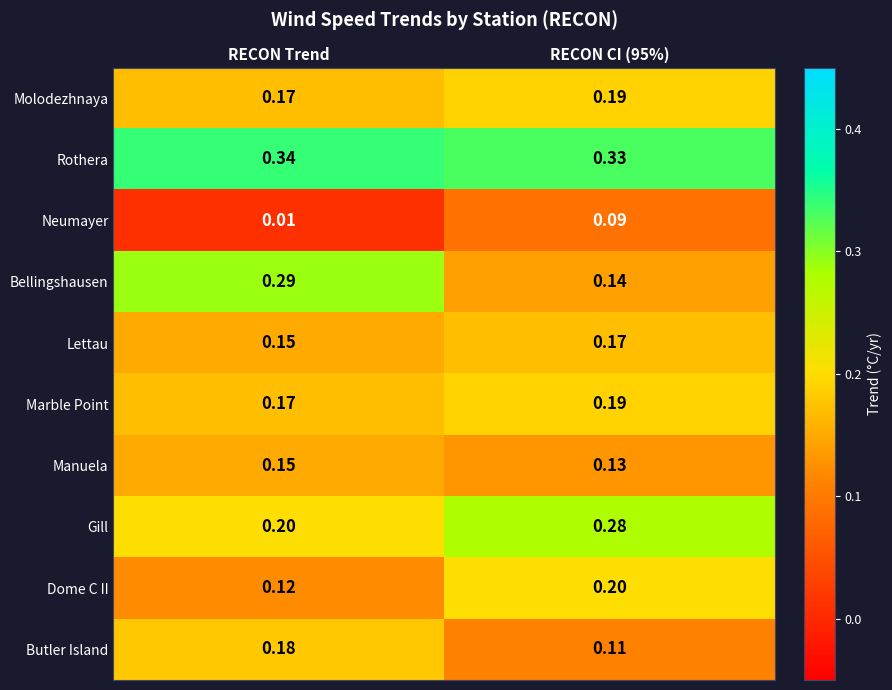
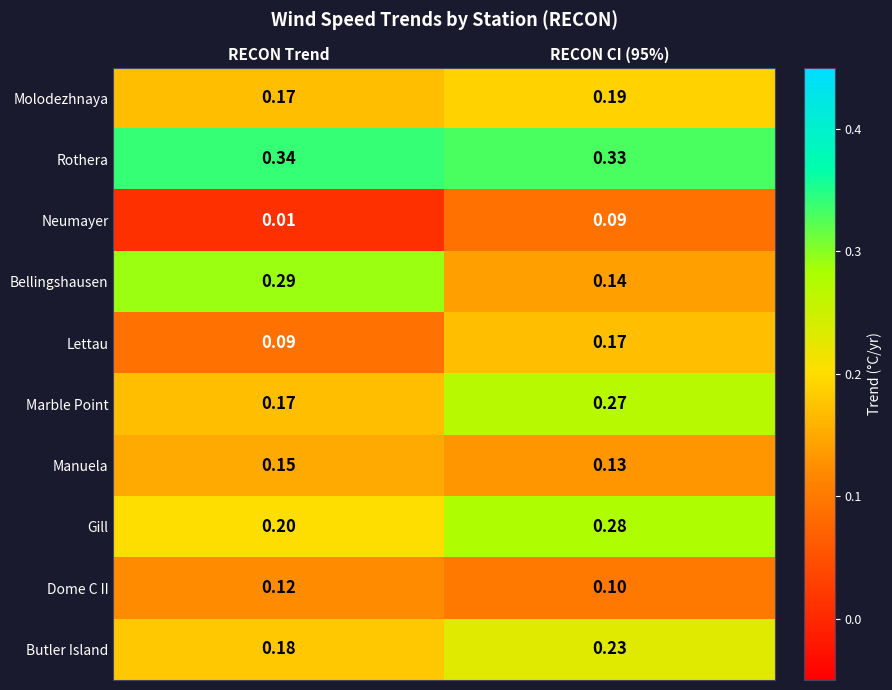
Lettau, RECON Trend: 0.15 -> 0.09
Marble Point, RECON CI (95%): 0.19 -> 0.27
Dome C II, RECON CI (95%): 0.20 -> 0.10
Butler Island, RECON CI (95%): 0.11 -> 0.23
